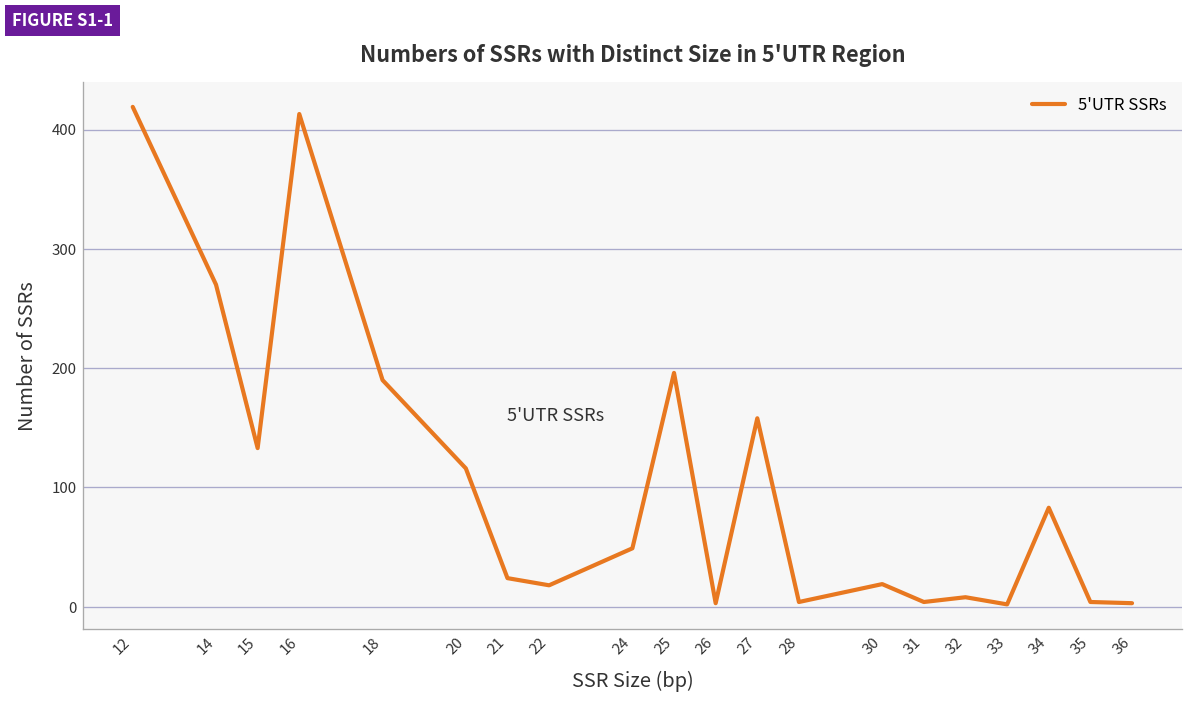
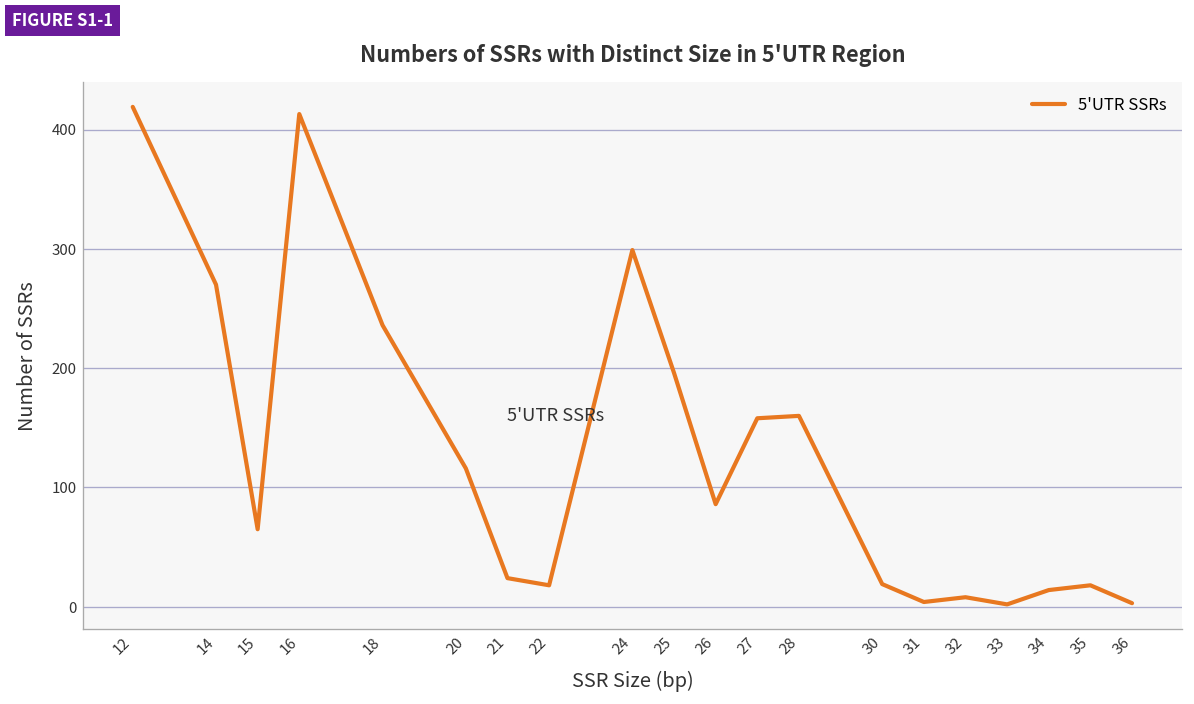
15: 130 -> 70
18: 190 -> 240
24: 50 -> 300
26: 0 -> 90
28: 0 -> 160
34: 80 -> 10
35: 0 -> 20
